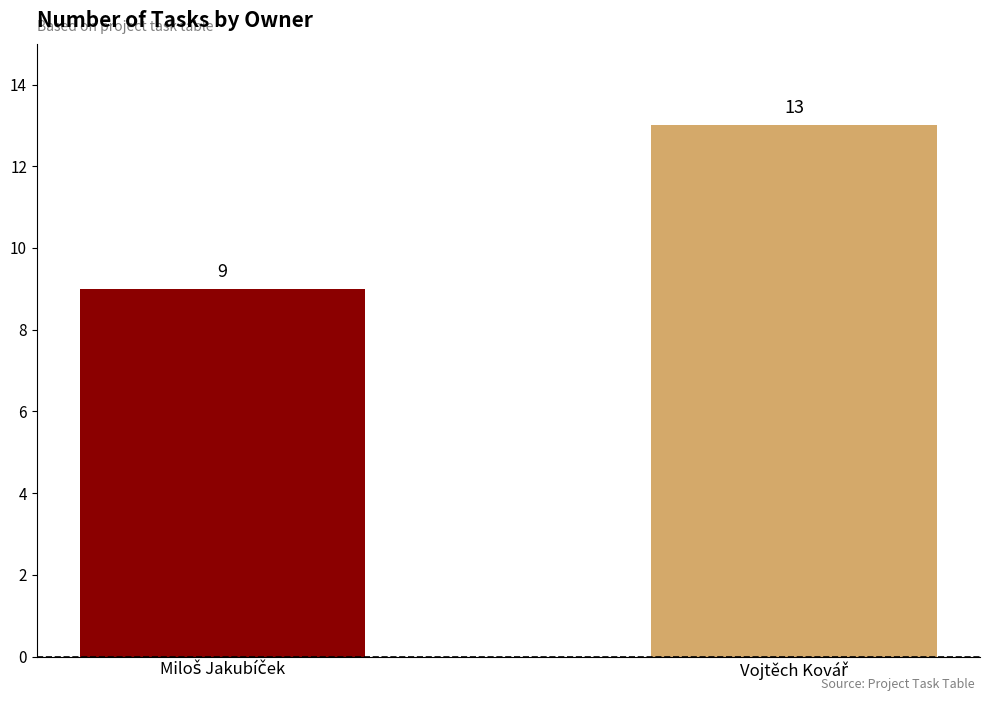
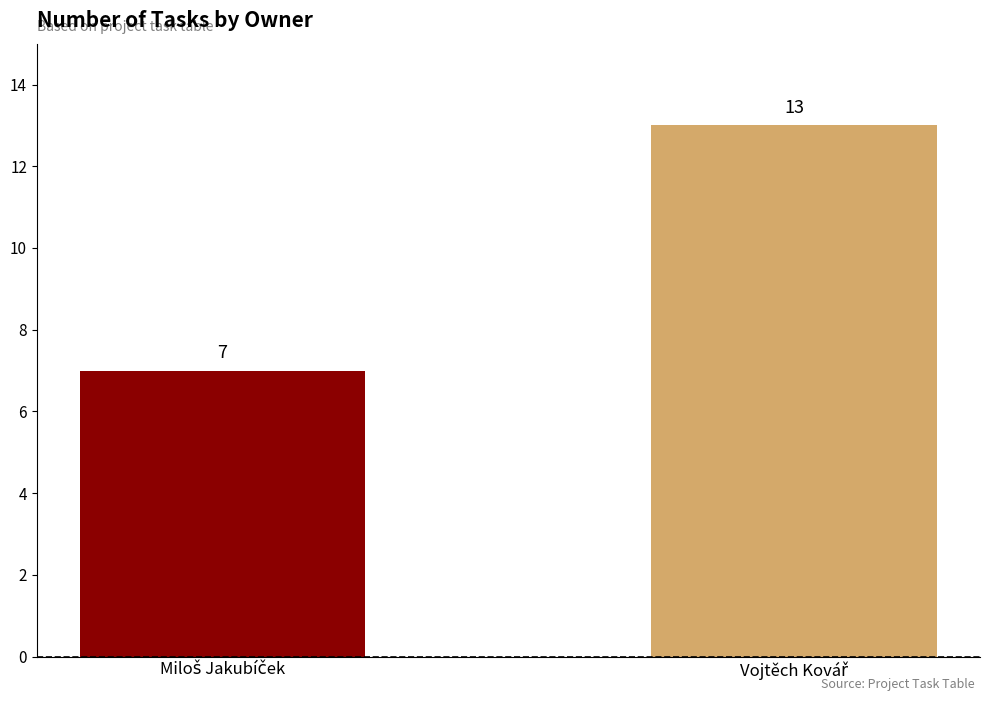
Miloš Jakubíček: 9 -> 7
